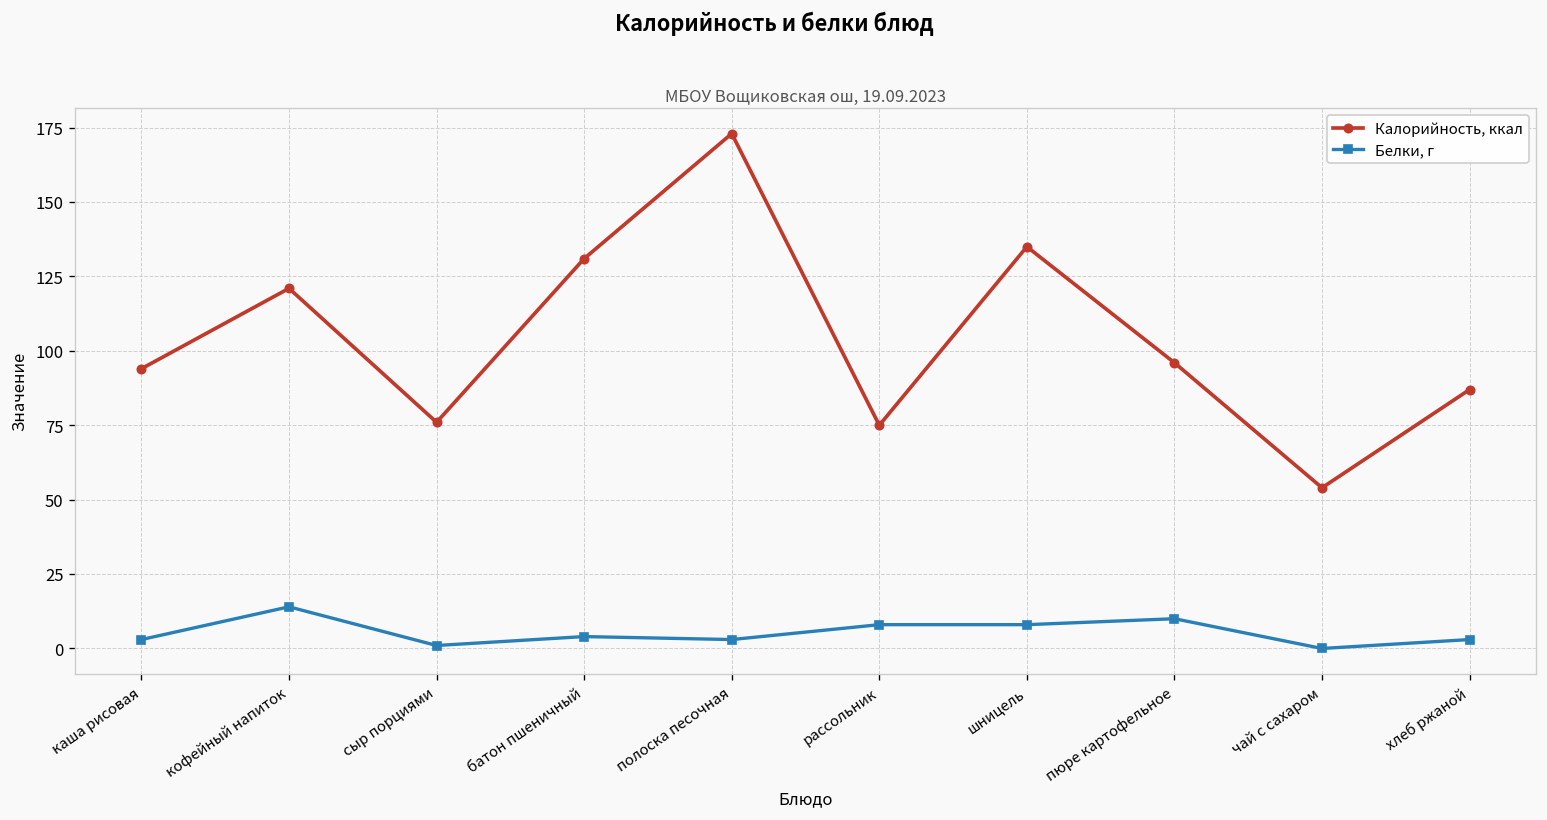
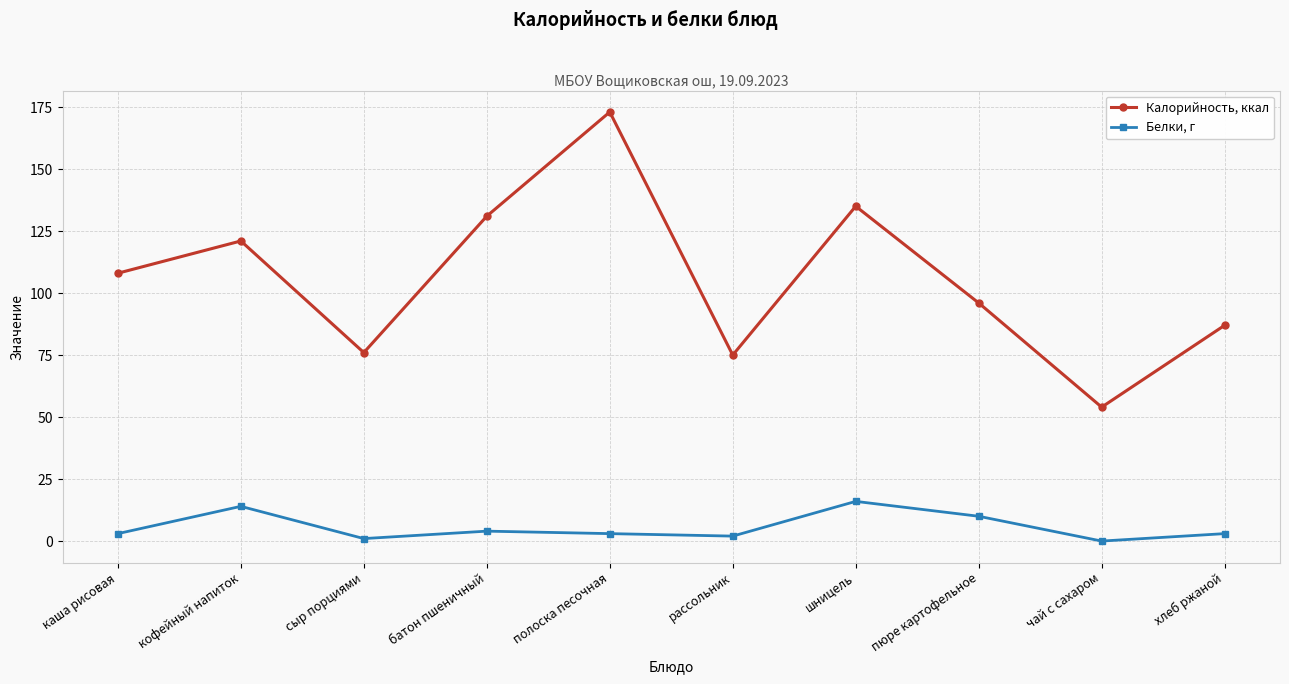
Калорийность, ккал, каша рисовая: 94 -> 108
Белки, г, рассольник: 8 -> 2
Белки, г, шницель: 8 -> 16
